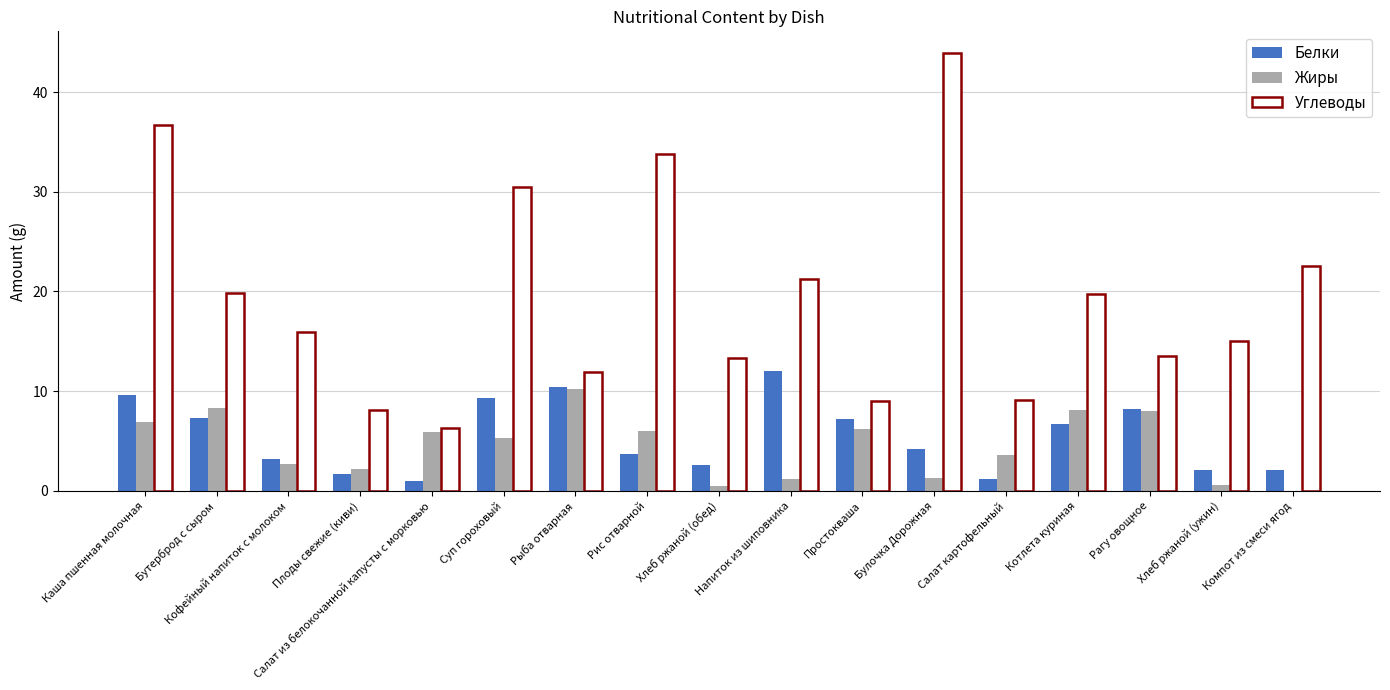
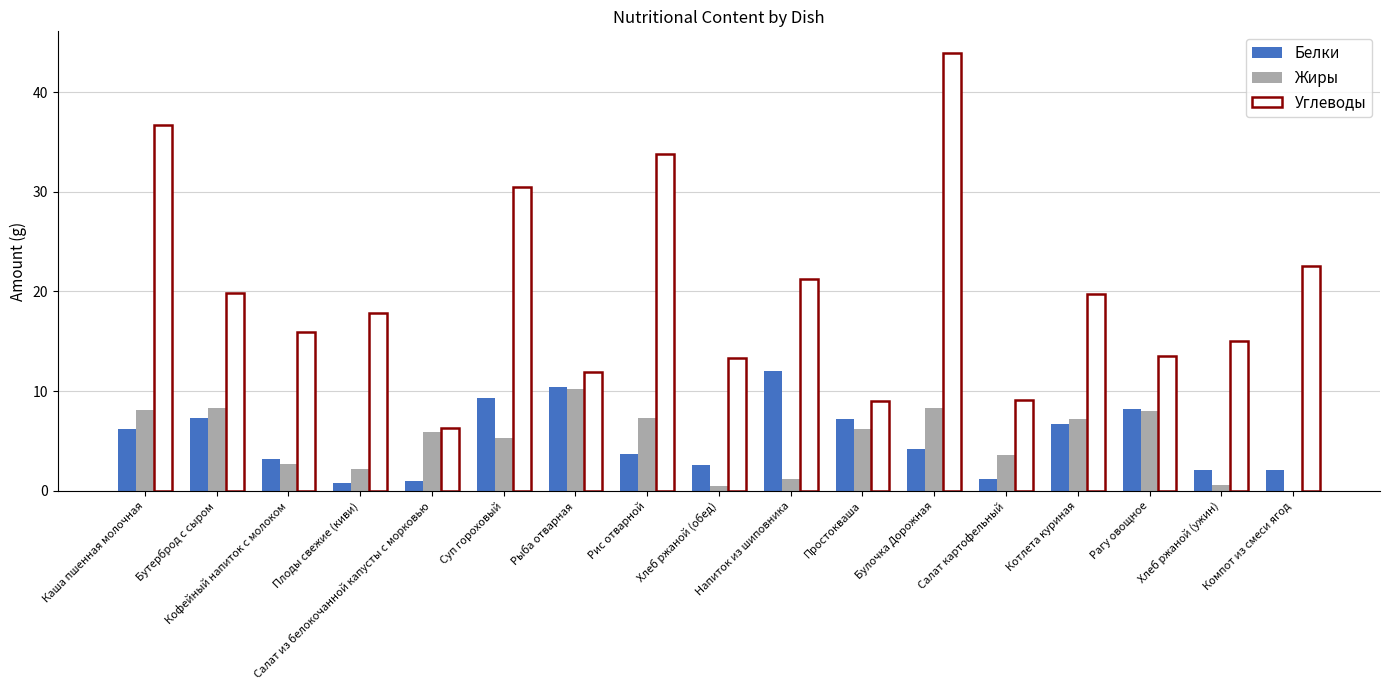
Белки, Каша пшенная молочная: 10 -> 6
Жиры, Каша пшенная молочная: 7 -> 8
Белки, Плоды свежие (киви): 2 -> 1
Углеводы, Плоды свежие (киви): 8 -> 18
Жиры, Рис отварной: 6 -> 7
Жиры, Булочка Дорожная: 1 -> 8
Жиры, Котлета куриная: 8 -> 7
